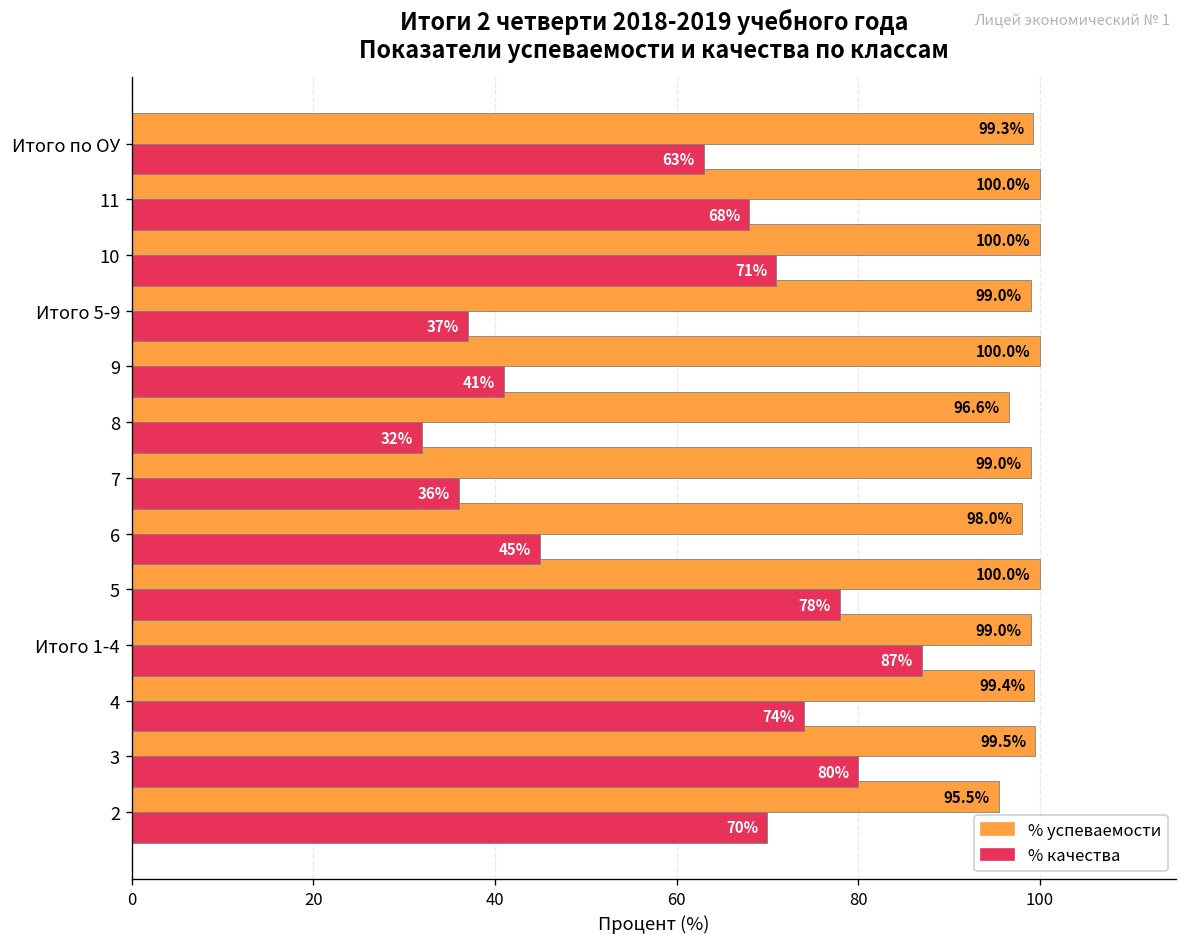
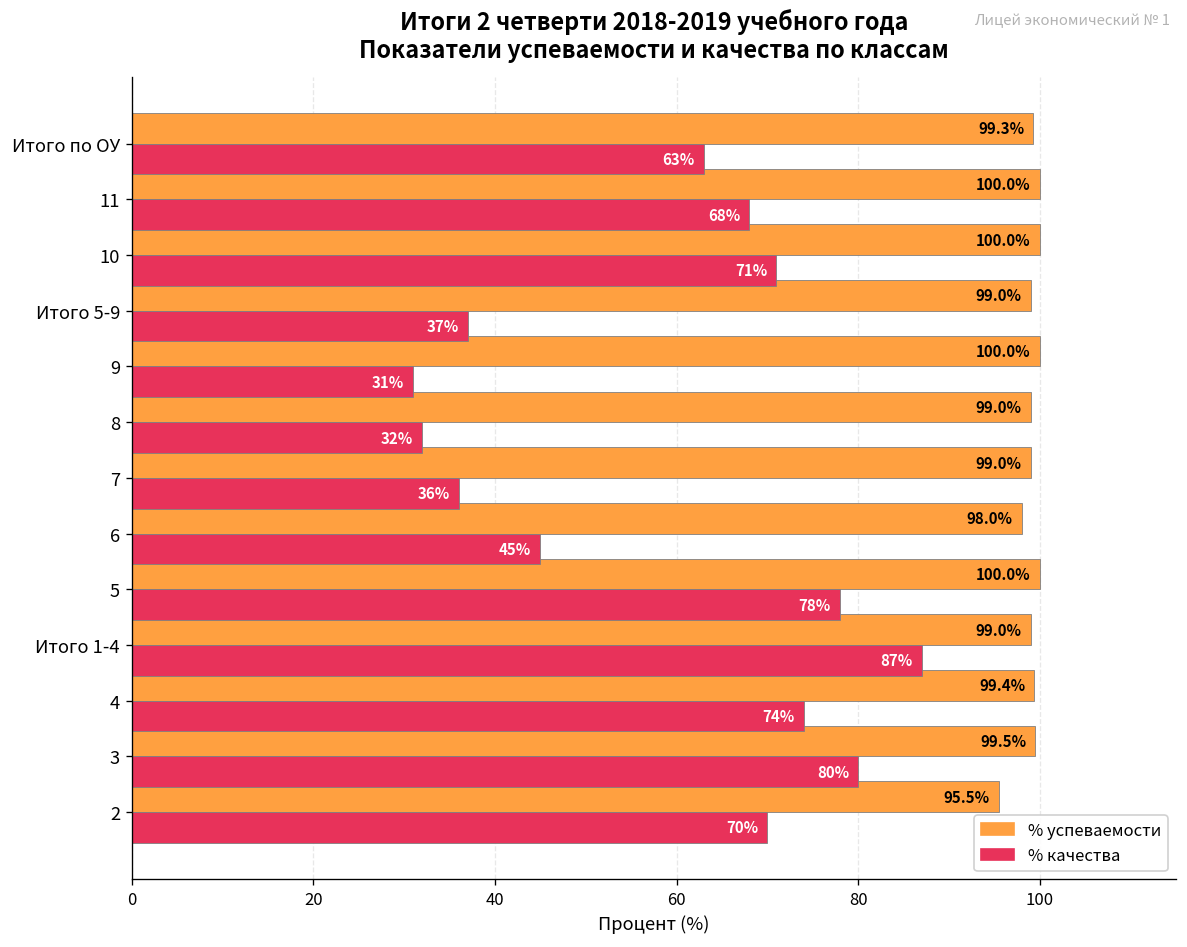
% качества, 9: 41% -> 31%
% успеваемости, 8: 96.6% -> 99.0%
